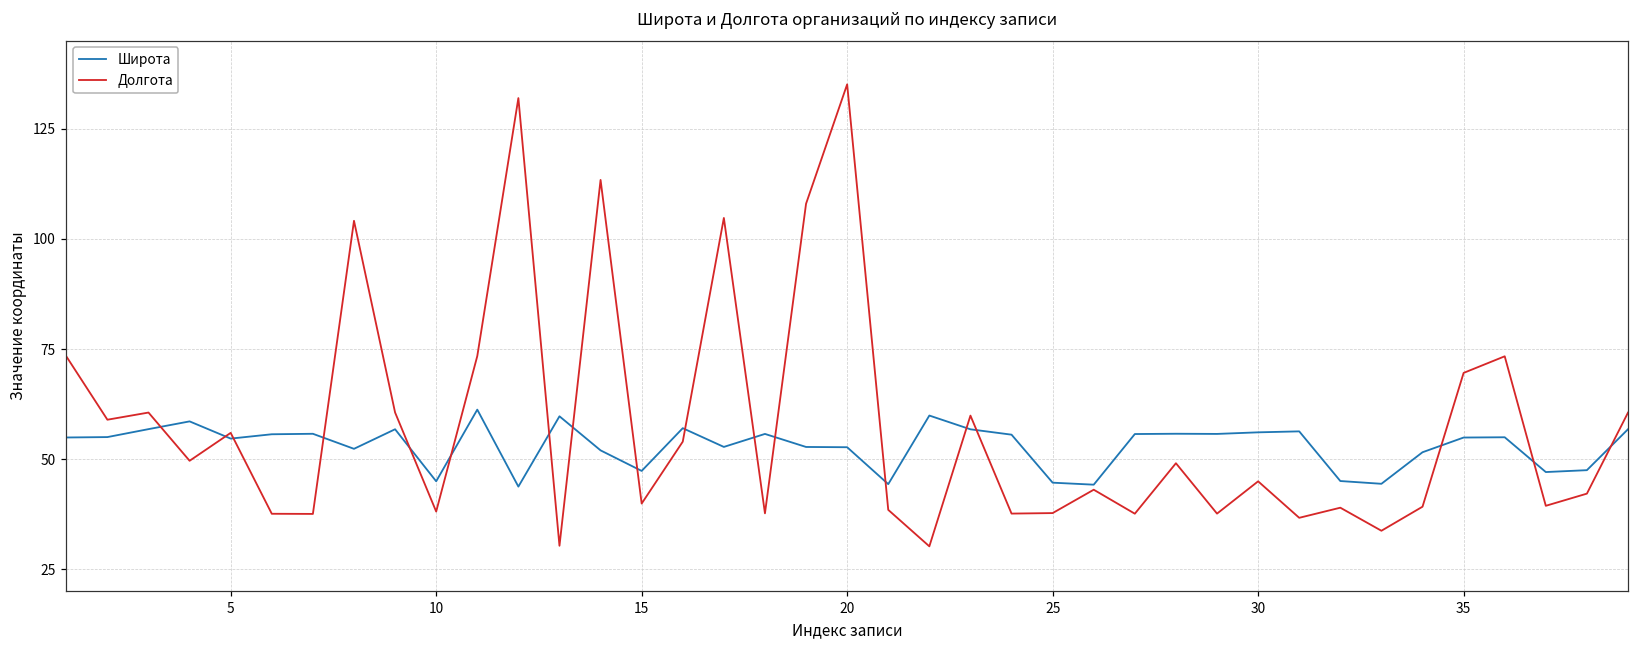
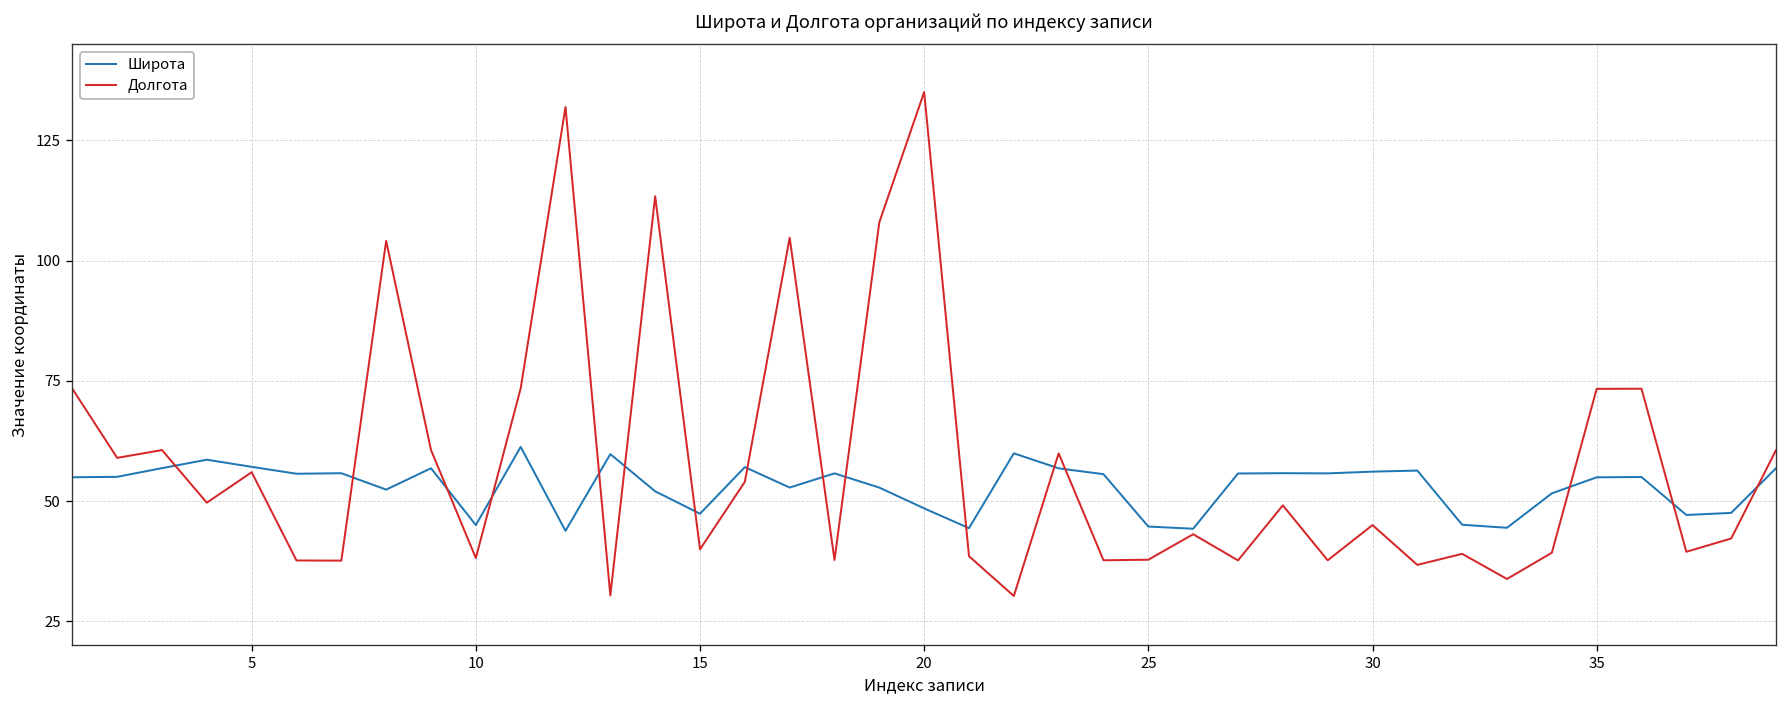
Широта, 5: 55 -> 57
Широта, 20: 53 -> 48
Долгота, 35: 70 -> 73
